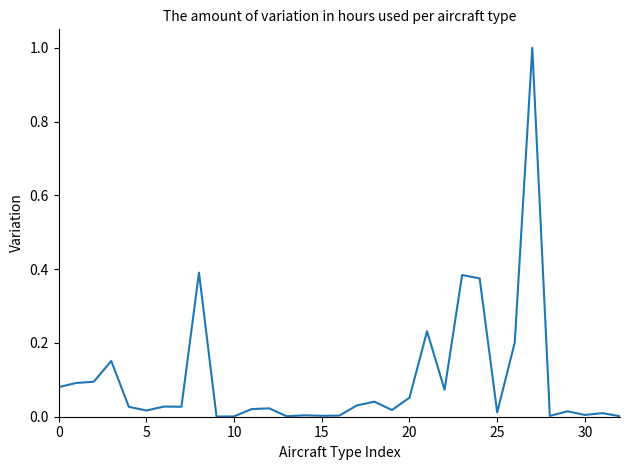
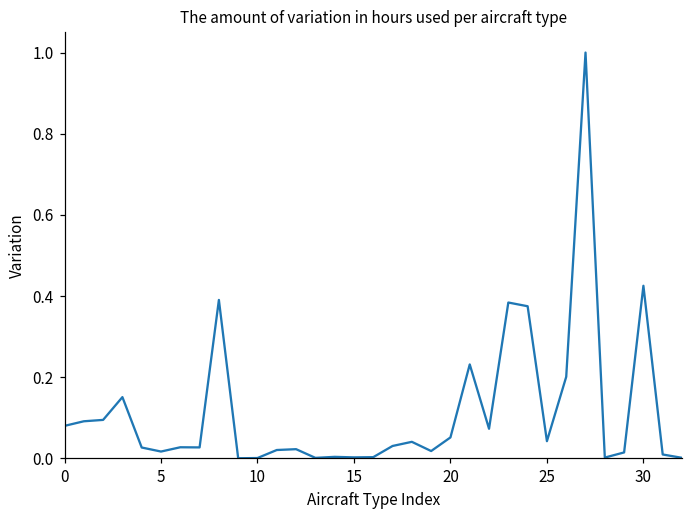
25: 0.01 -> 0.04
30: 0.00 -> 0.43
